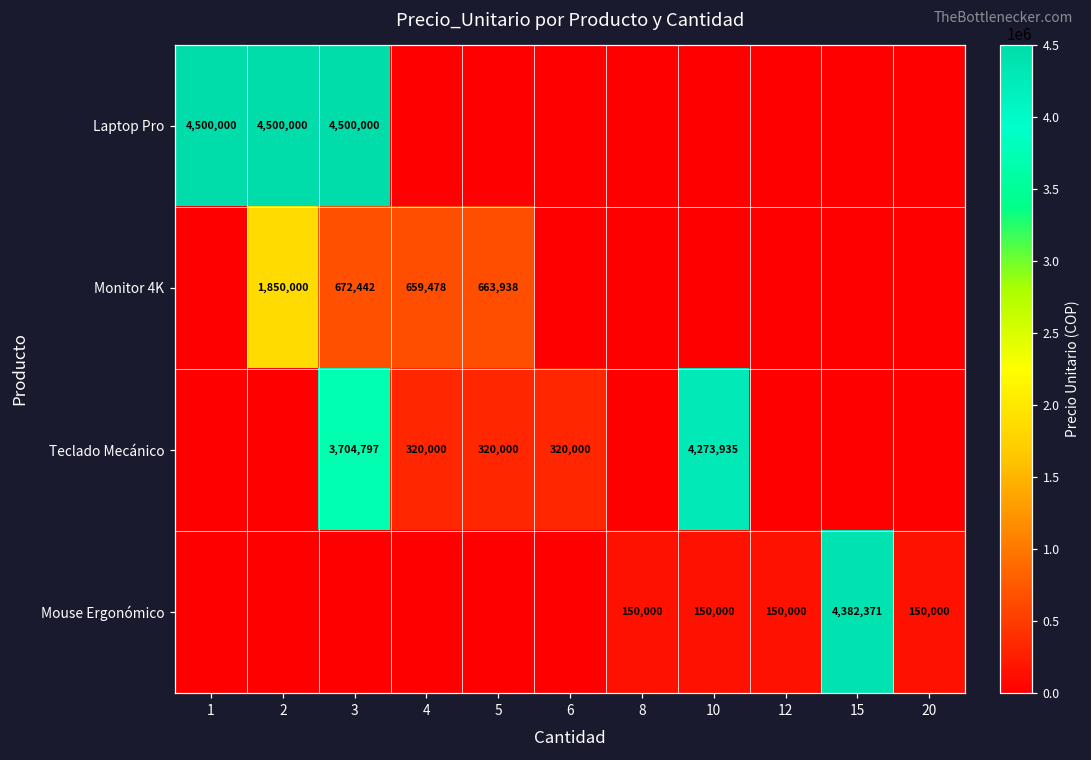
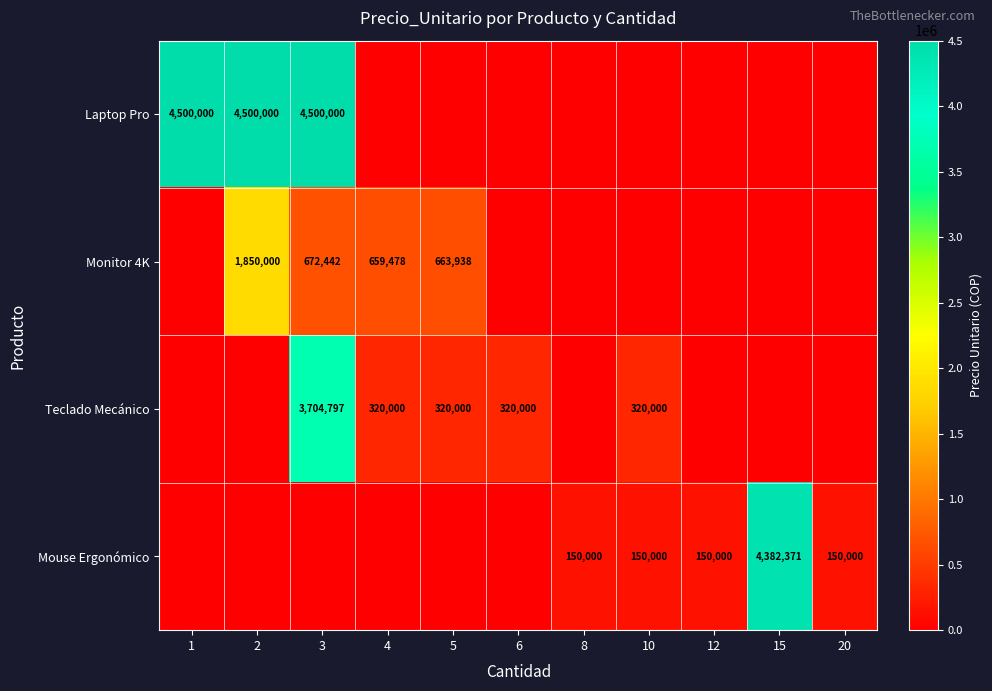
Teclado Mecánico, 10: 4,273,935 -> 320,000
